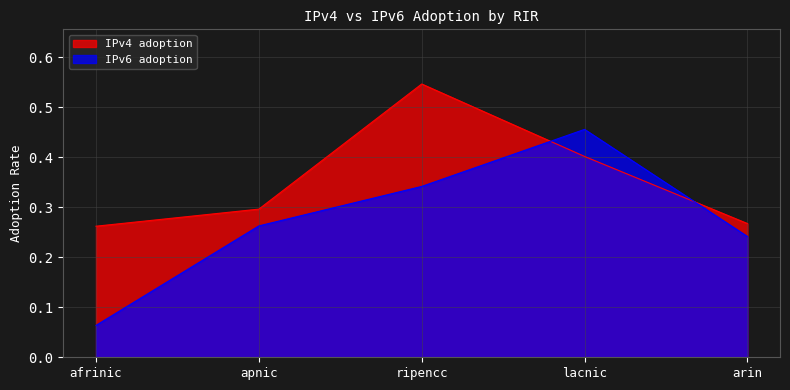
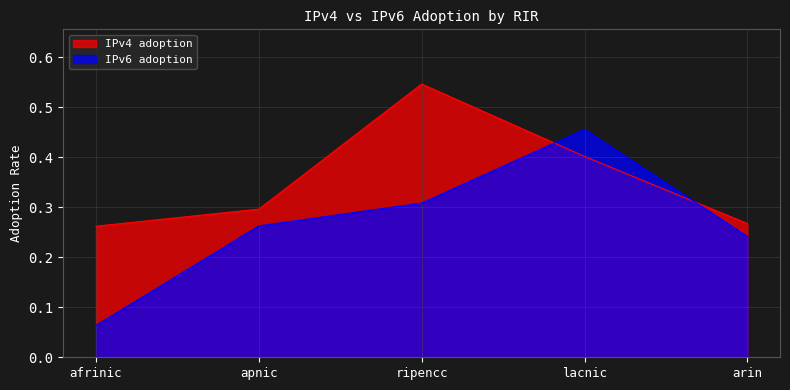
IPv6 adoption, ripencc: 0.34 -> 0.31
